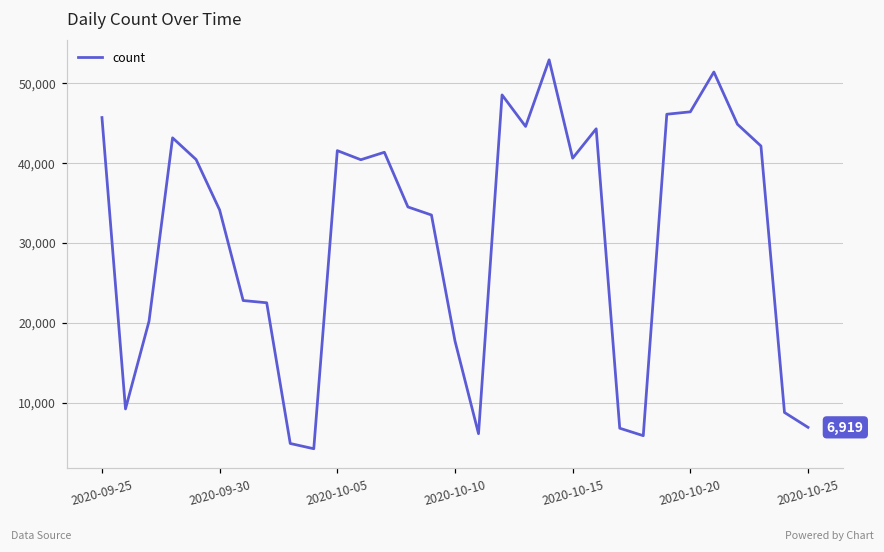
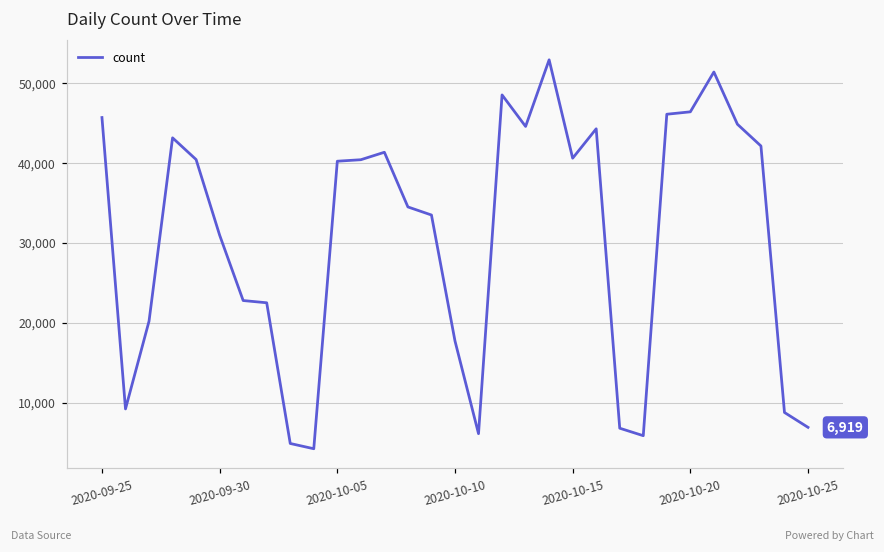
2020-09-30: 34,000 -> 31,000
2020-10-05: 42,000 -> 40,000
